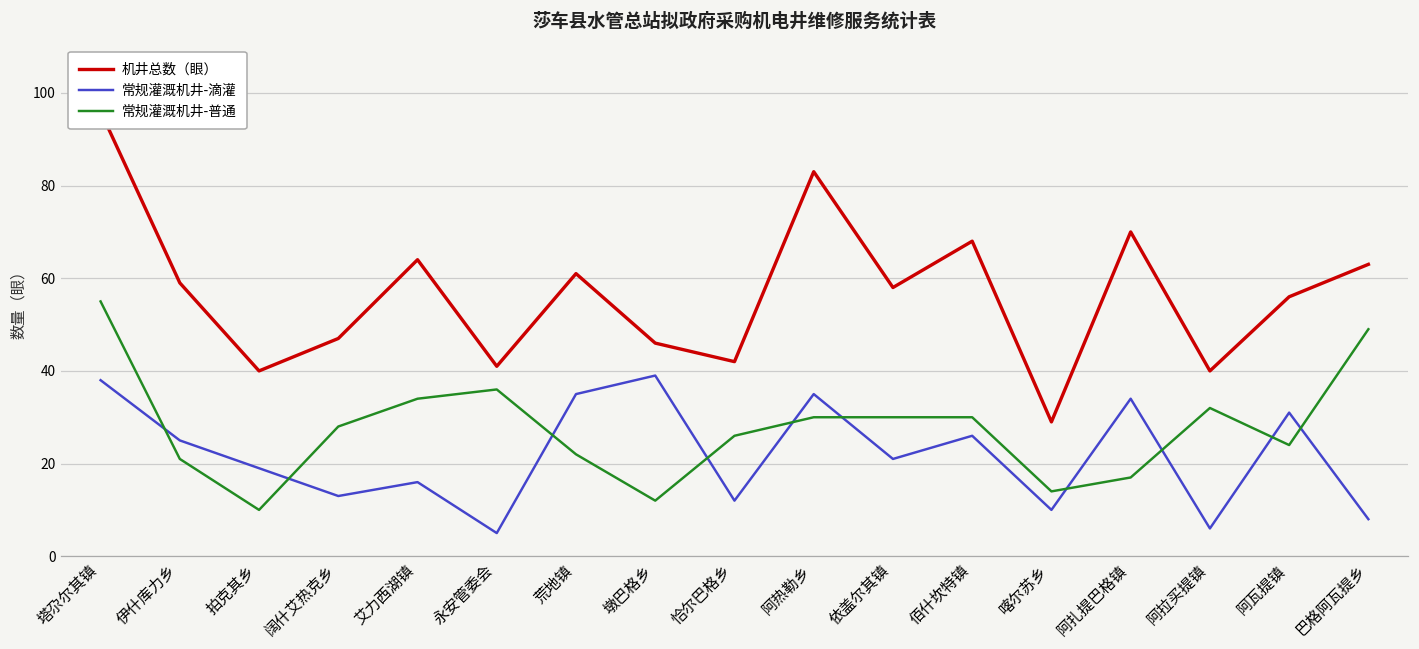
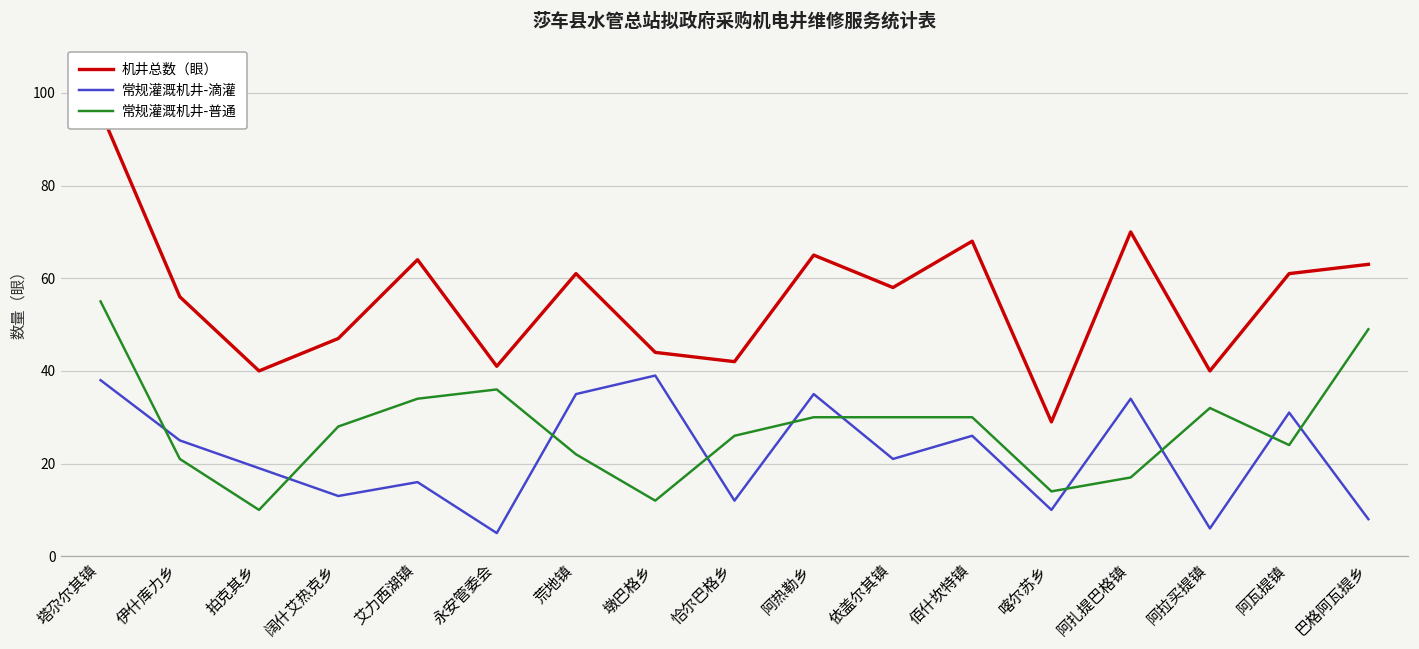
机井总数（眼）, 伊什库力乡: 59 -> 56
机井总数（眼）, 墩巴格乡: 46 -> 44
机井总数（眼）, 阿热勒乡: 83 -> 65
机井总数（眼）, 阿瓦提镇: 56 -> 61
